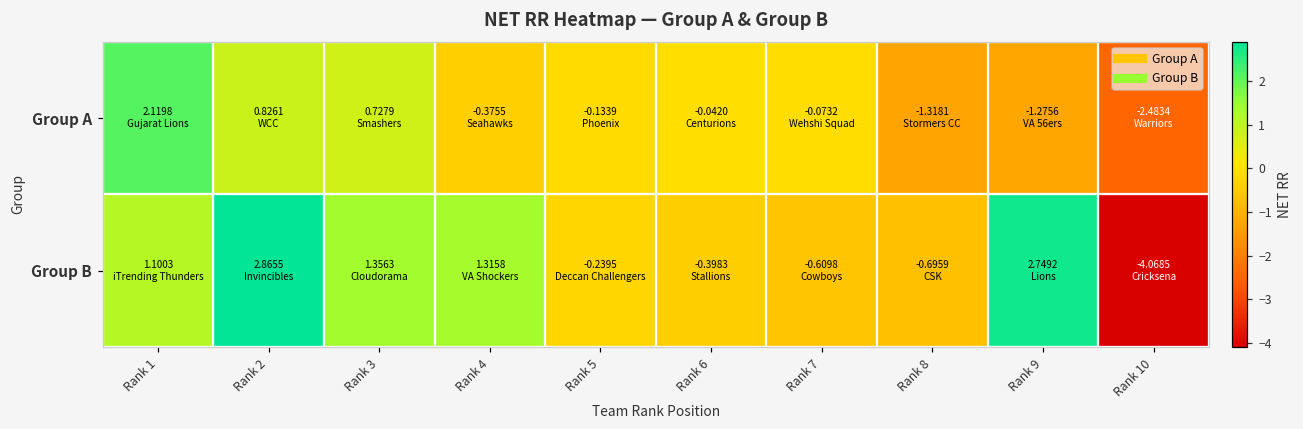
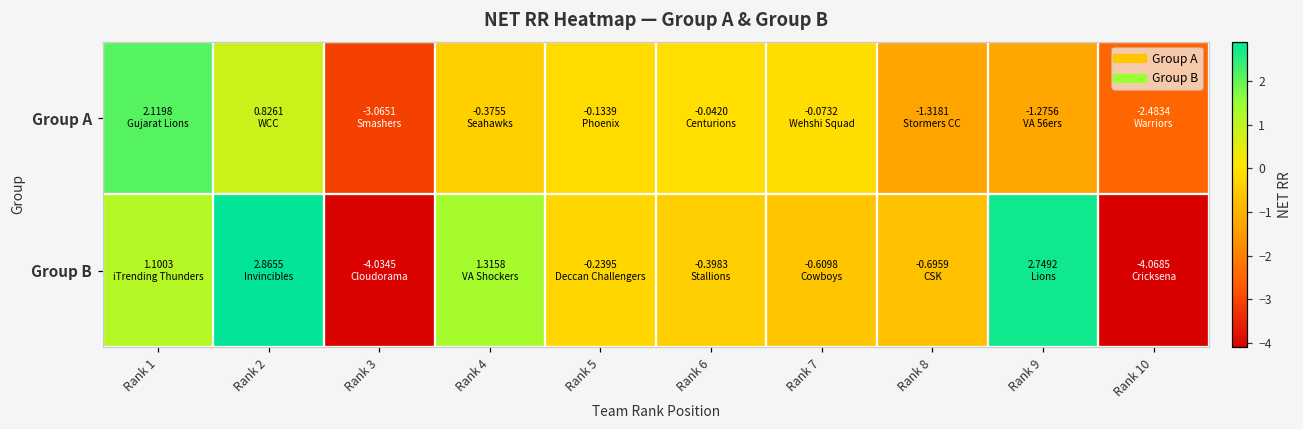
Group A, Rank 3: 0.7279 -> -3.0651
Group B, Rank 3: 1.3563 -> -4.0345
